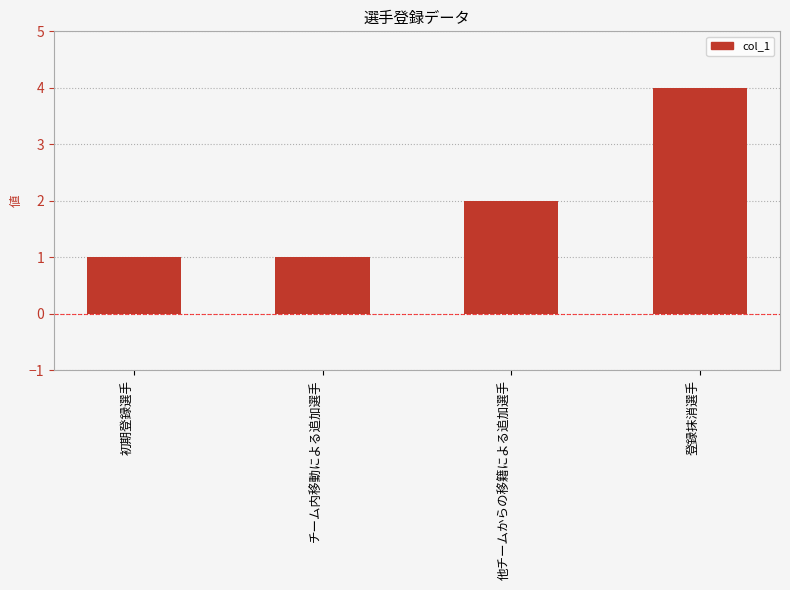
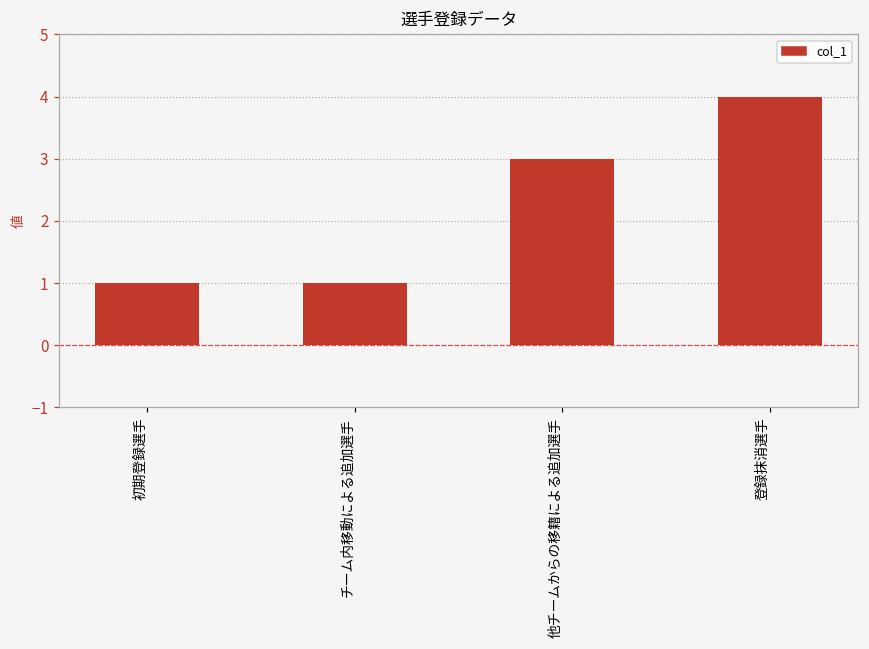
他チームからの移籍による追加選手: 2 -> 3
